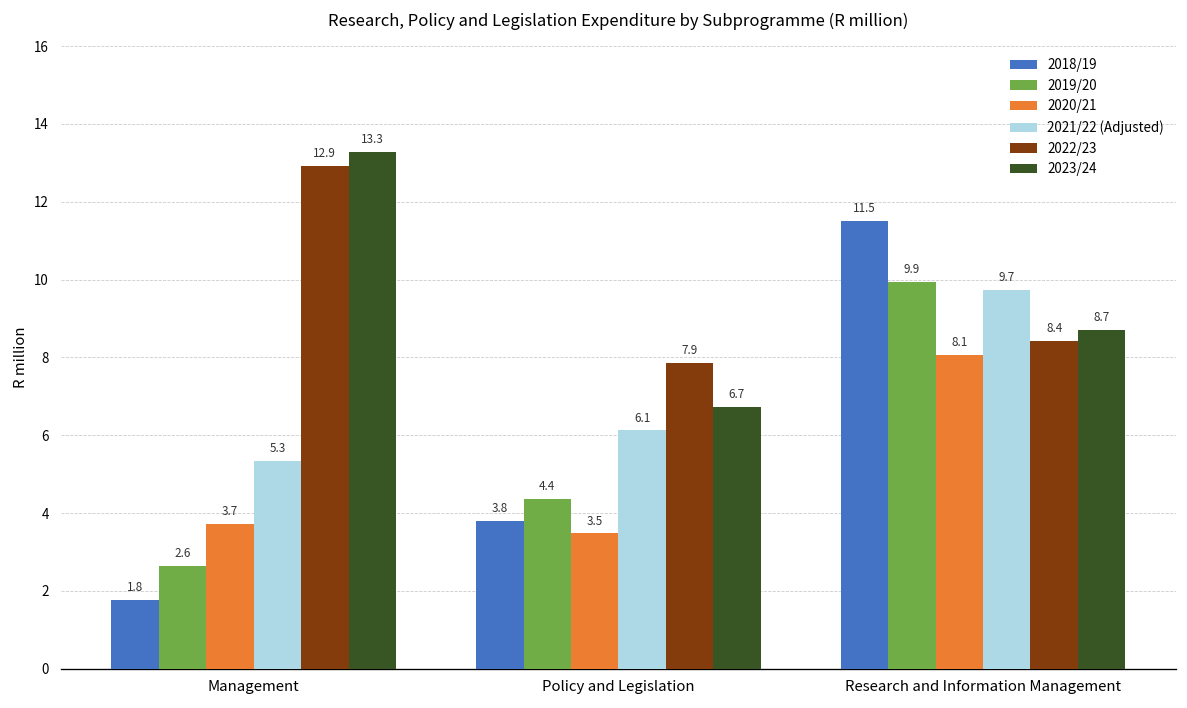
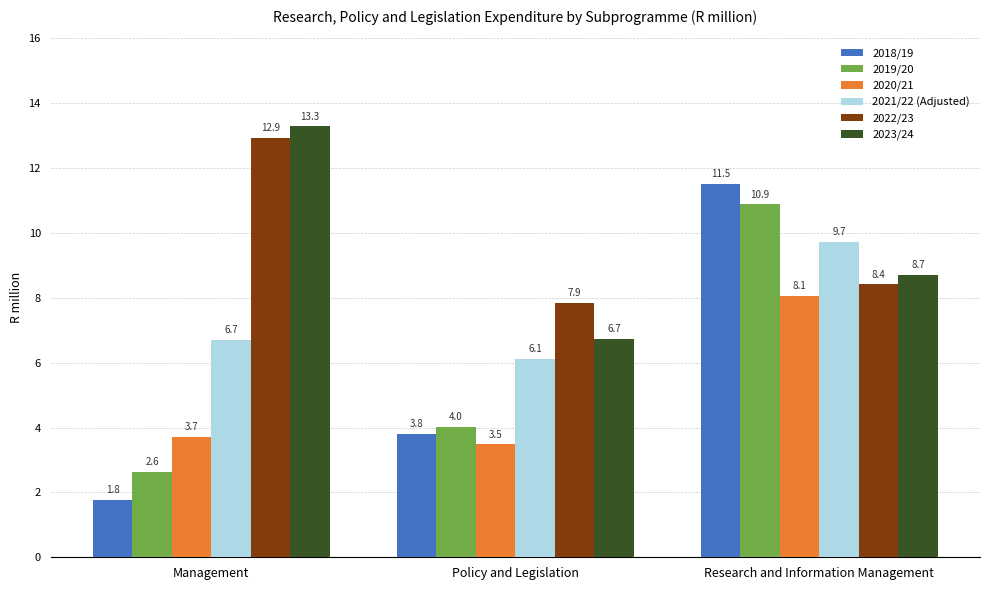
2021/22 (Adjusted), Management: 5.3 -> 6.7
2019/20, Policy and Legislation: 4.4 -> 4.0
2019/20, Research and Information Management: 9.9 -> 10.9
